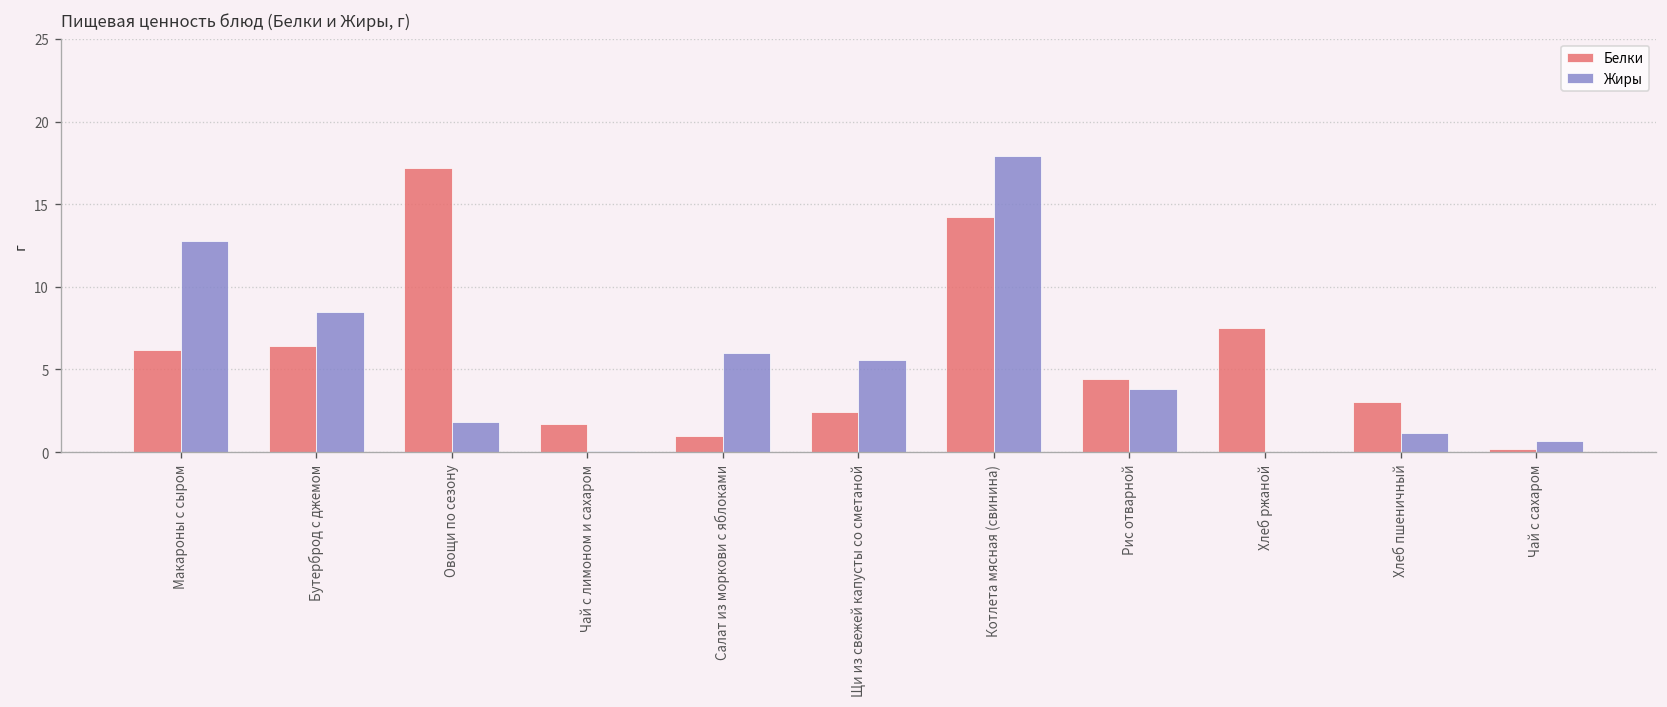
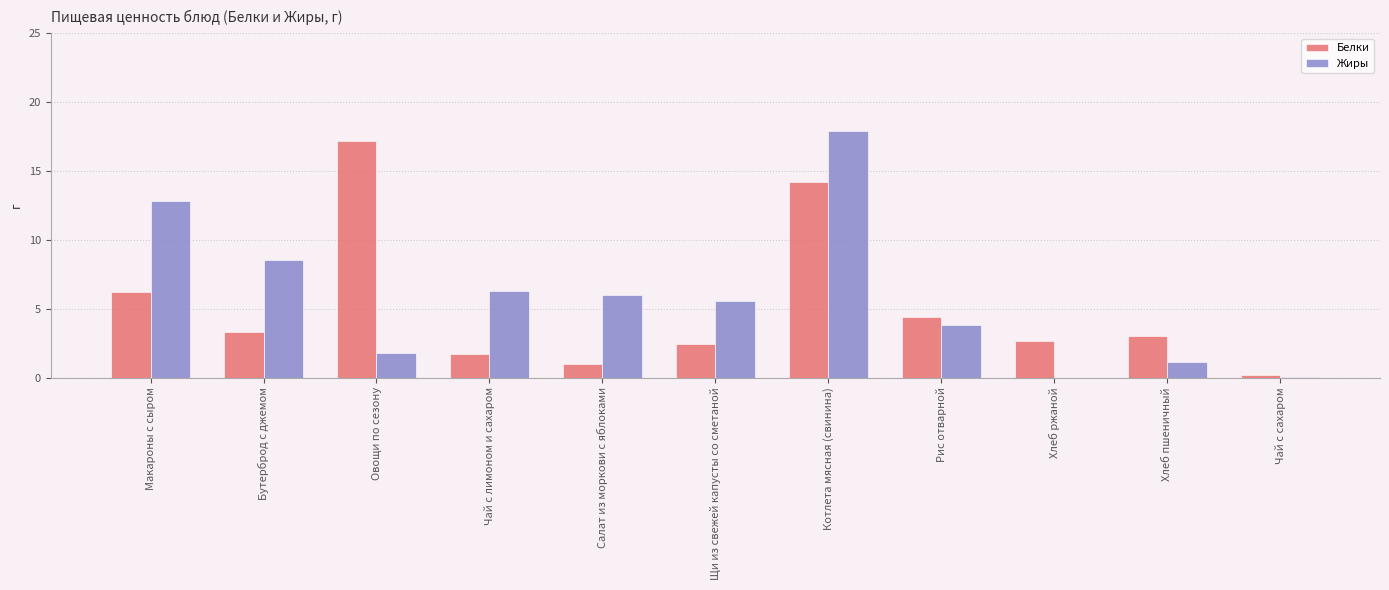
Белки, Бутерброд с джемом: 6.4 -> 3.3
Жиры, Чай с лимоном и сахаром: 0.1 -> 6.3
Белки, Хлеб ржаной: 7.5 -> 2.7
Жиры, Чай с сахаром: 0.7 -> 0.1
